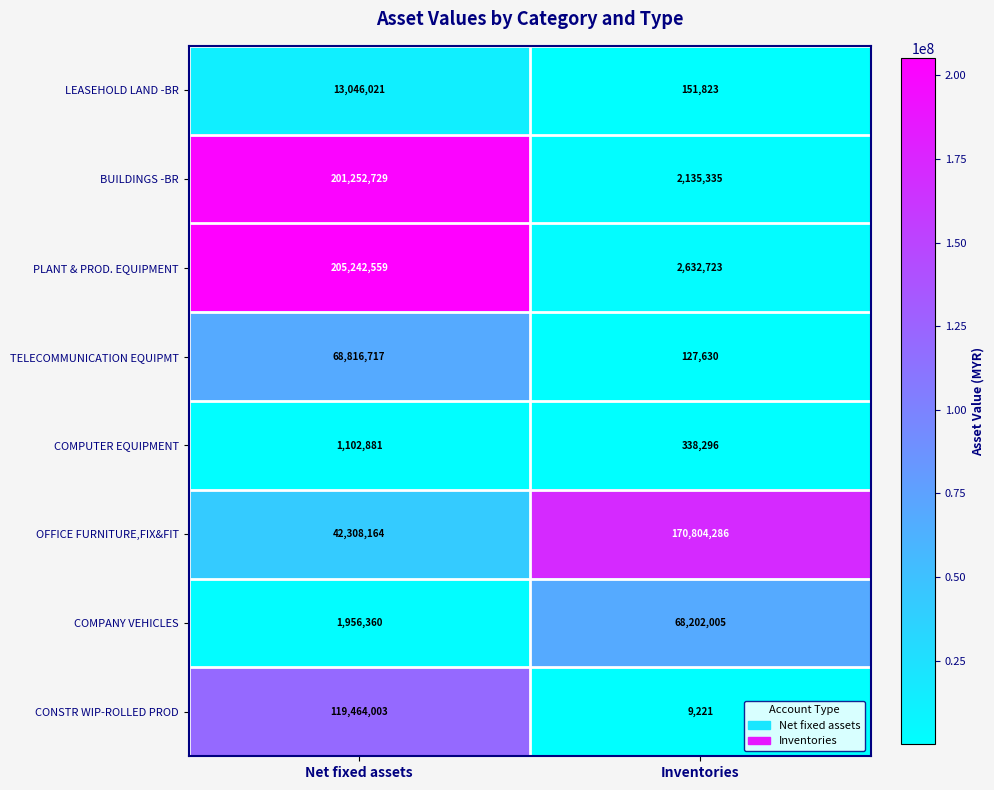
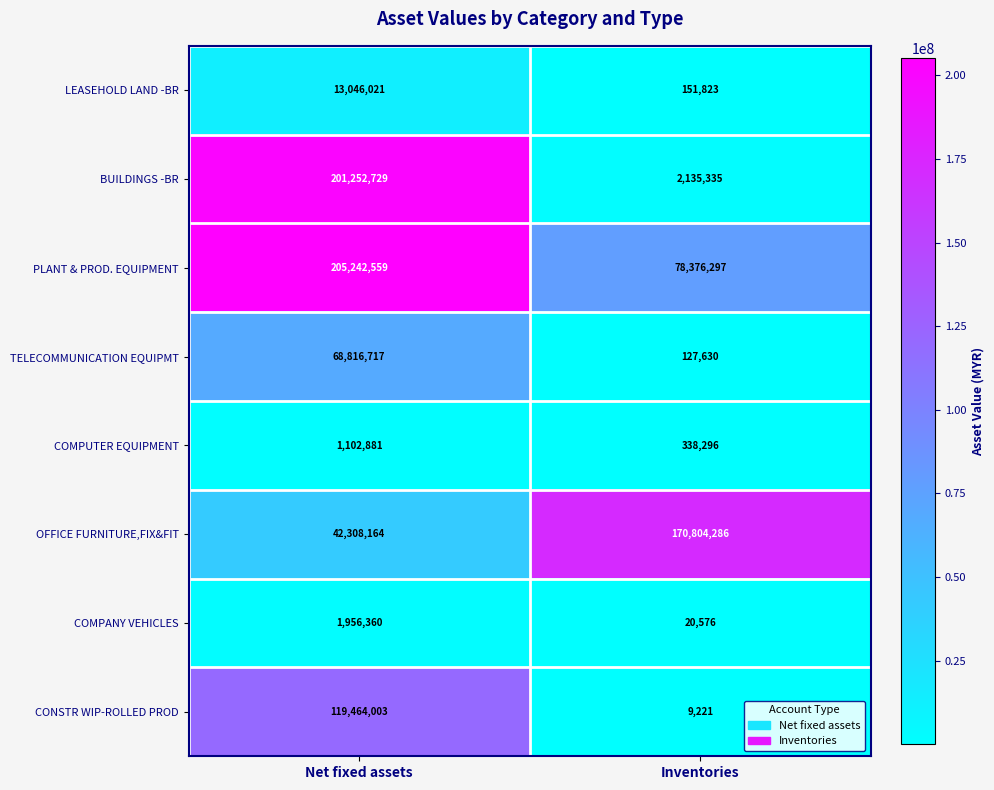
PLANT & PROD. EQUIPMENT, Inventories: 2,632,723 -> 78,376,297
COMPANY VEHICLES, Inventories: 68,202,005 -> 20,576
